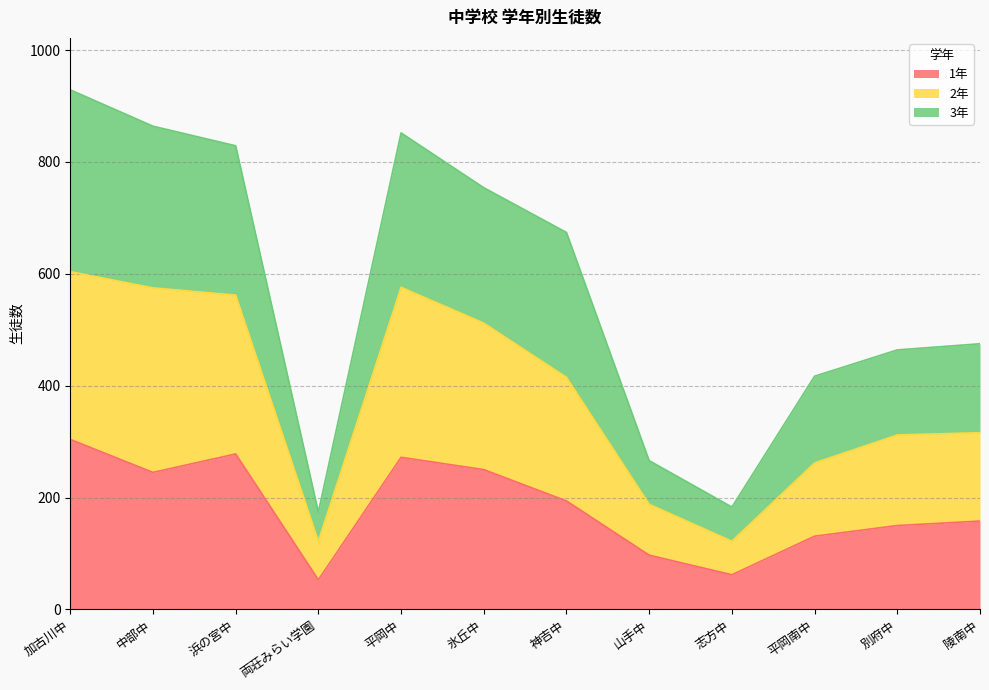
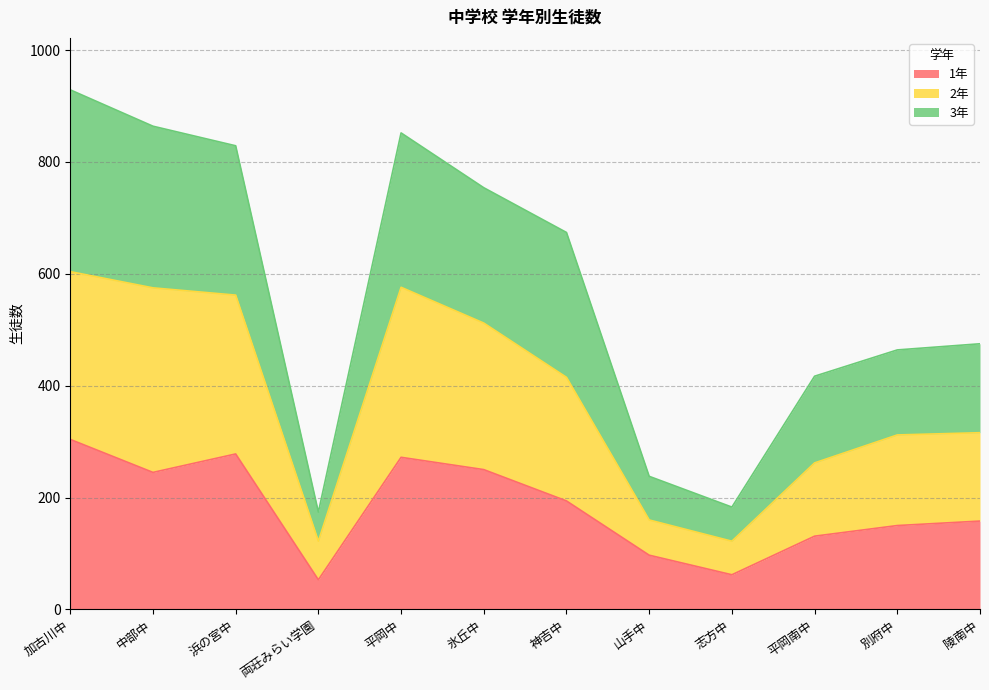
2年, 山手中: 90 -> 60
